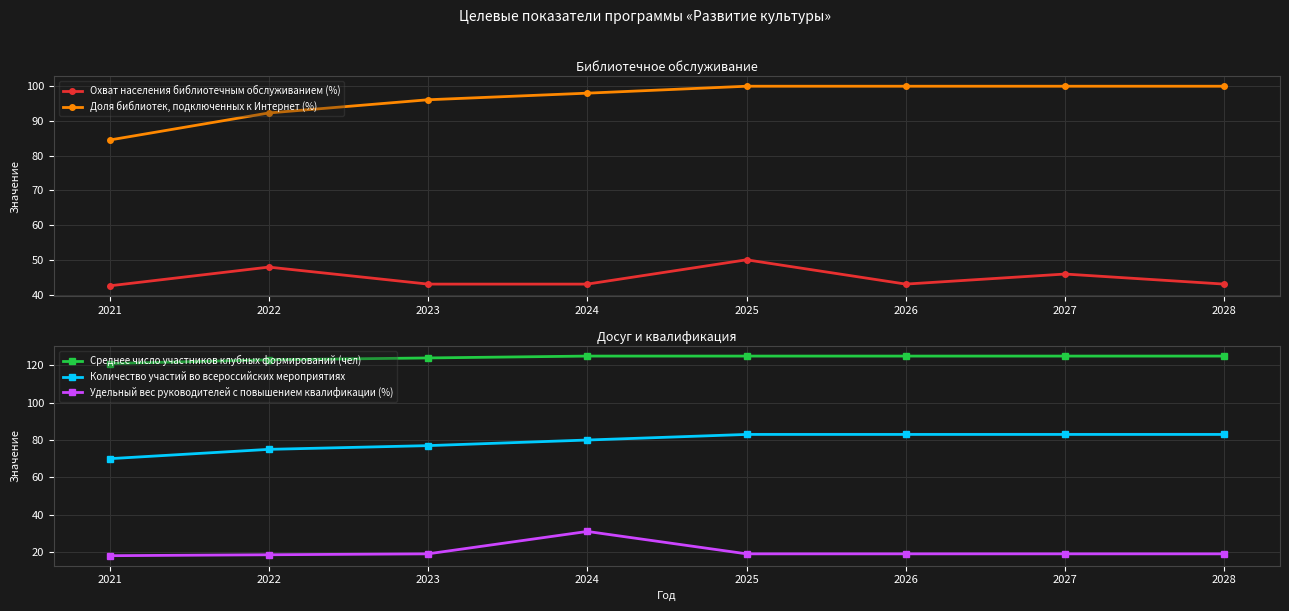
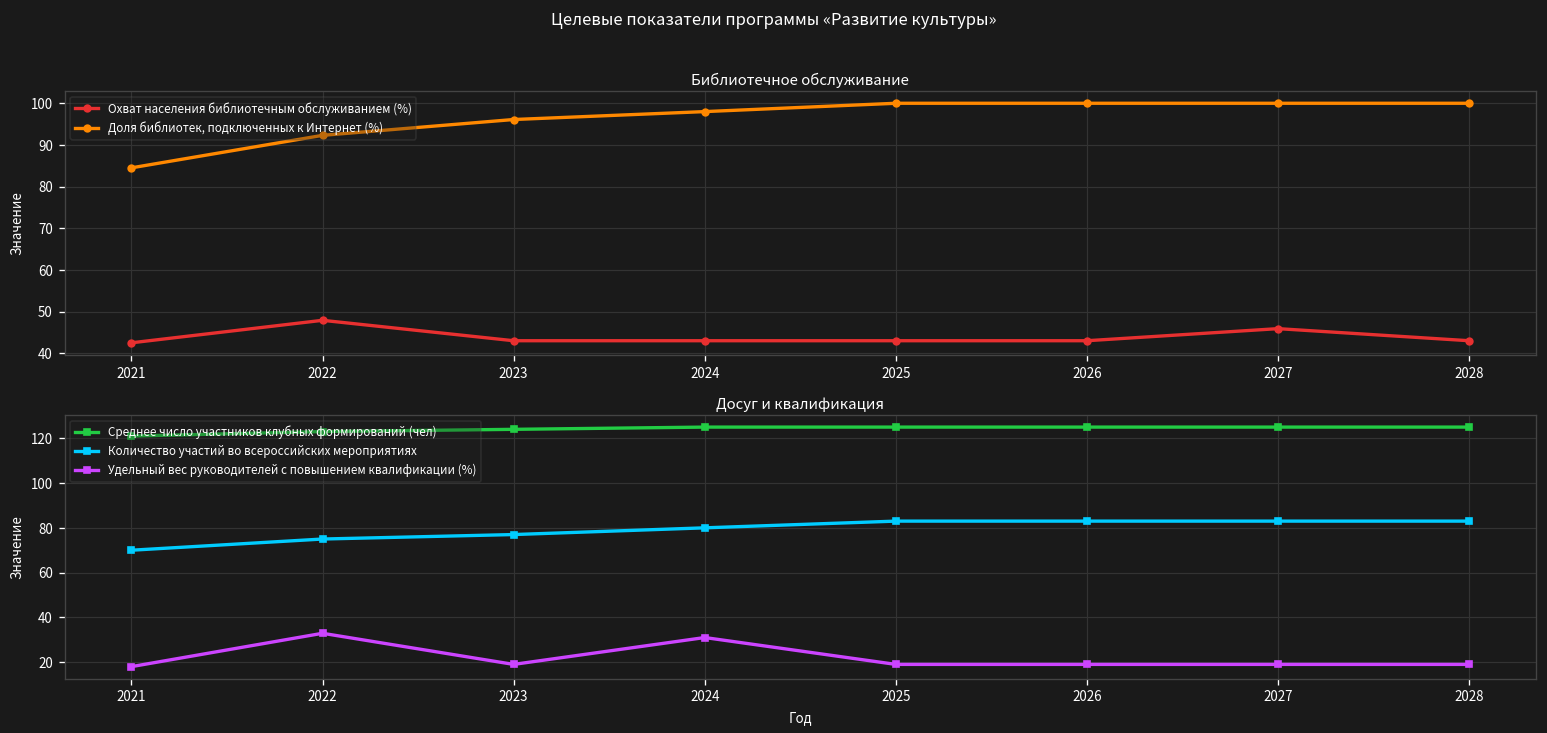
Библиотечное обслуживание, Охват населения библиотечным обслуживанием (%), 2025: 50 -> 43
Досуг и квалификация, Удельный вес руководителей с повышением квалификации (%), 2022: 19 -> 33
